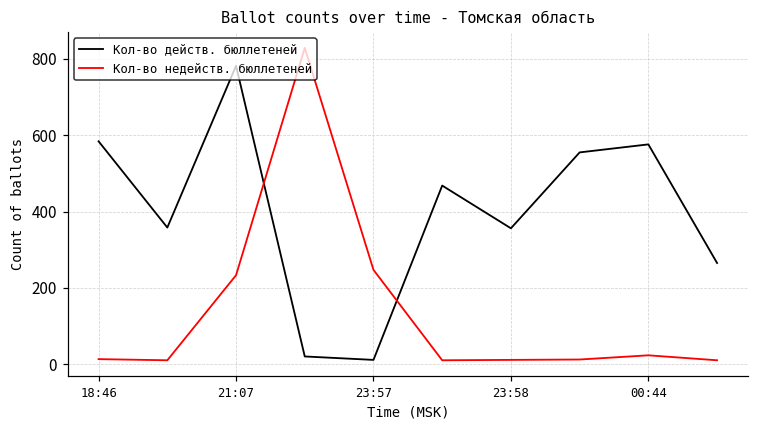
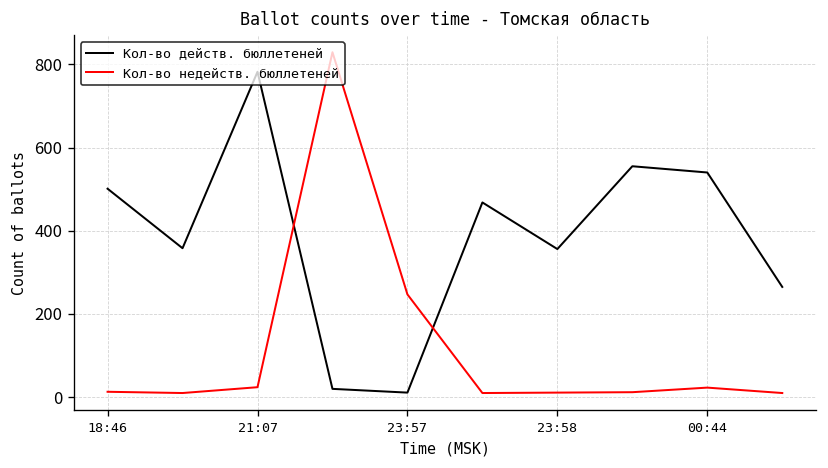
Кол-во действ. бюллетеней, 18:46: 580 -> 500
Кол-во недейств. бюллетеней, 21:07: 230 -> 20
Кол-во действ. бюллетеней, 00:44: 580 -> 540
